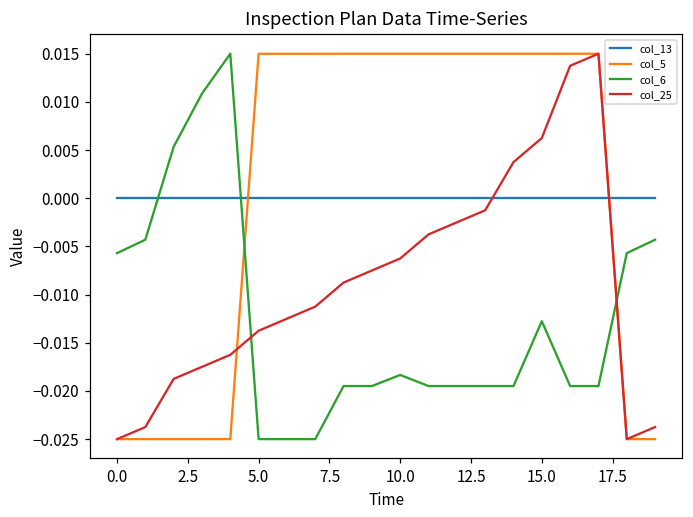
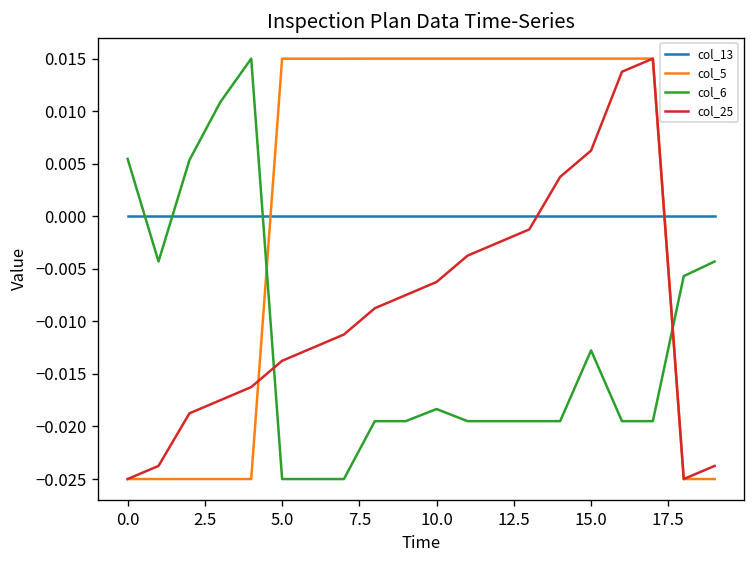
col_6, 0.0: -0.006 -> 0.005
